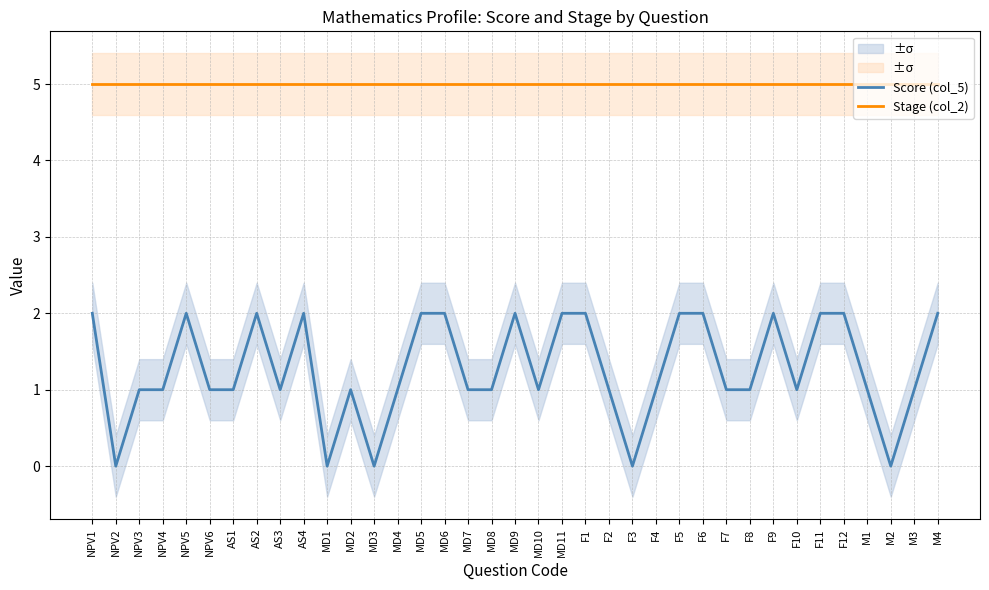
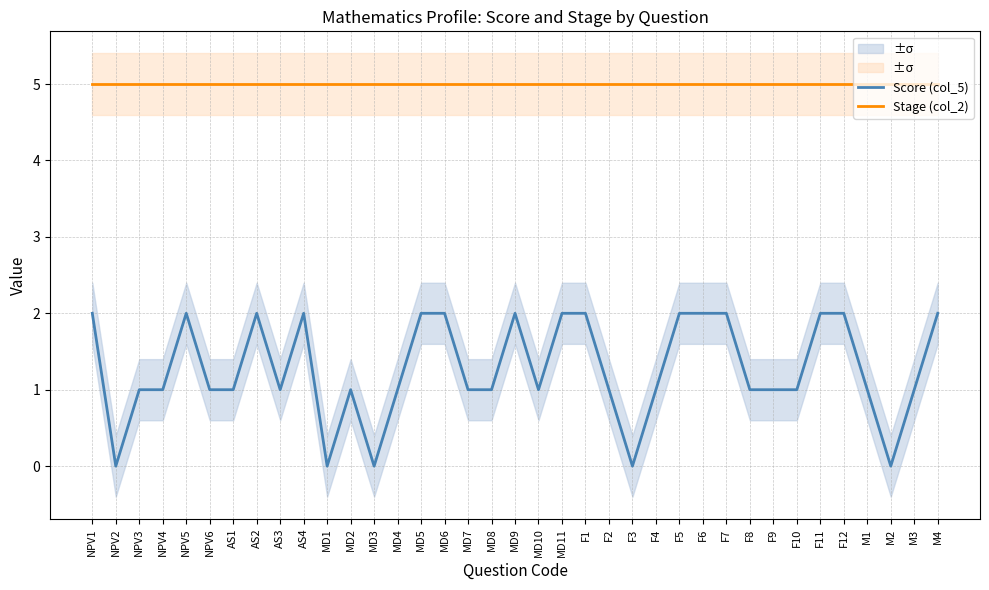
Score (col_5), F7: 1 -> 2
Score (col_5), F9: 2 -> 1
